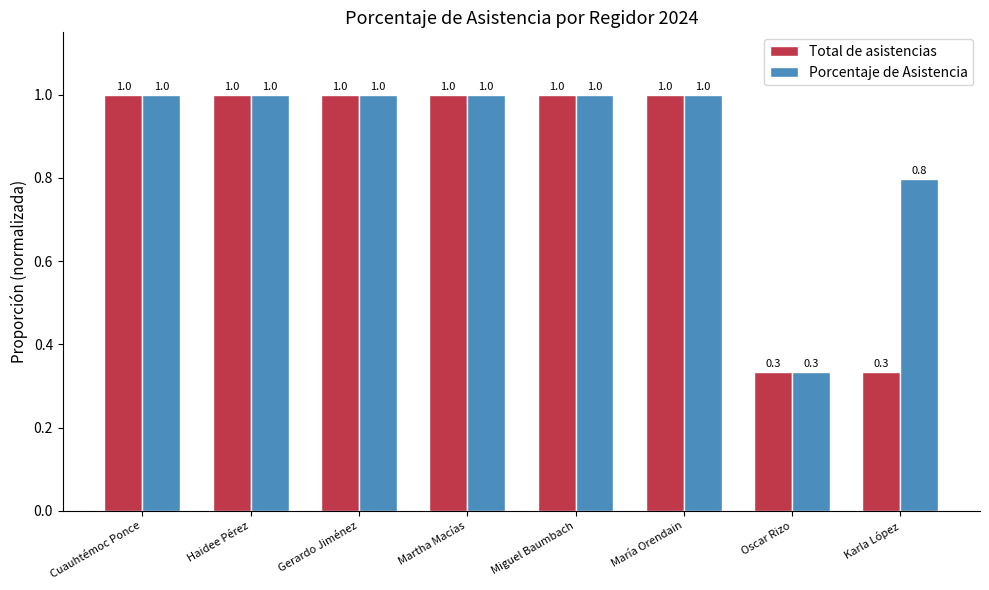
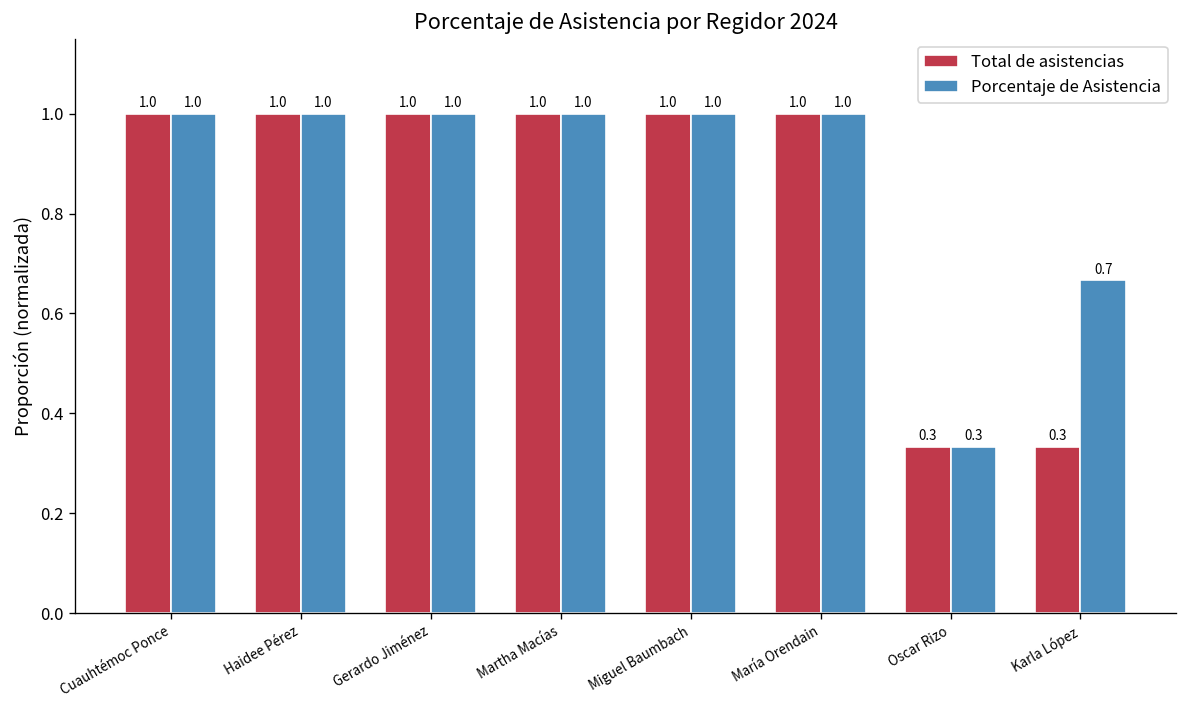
Porcentaje de Asistencia, Karla López: 0.8 -> 0.7
